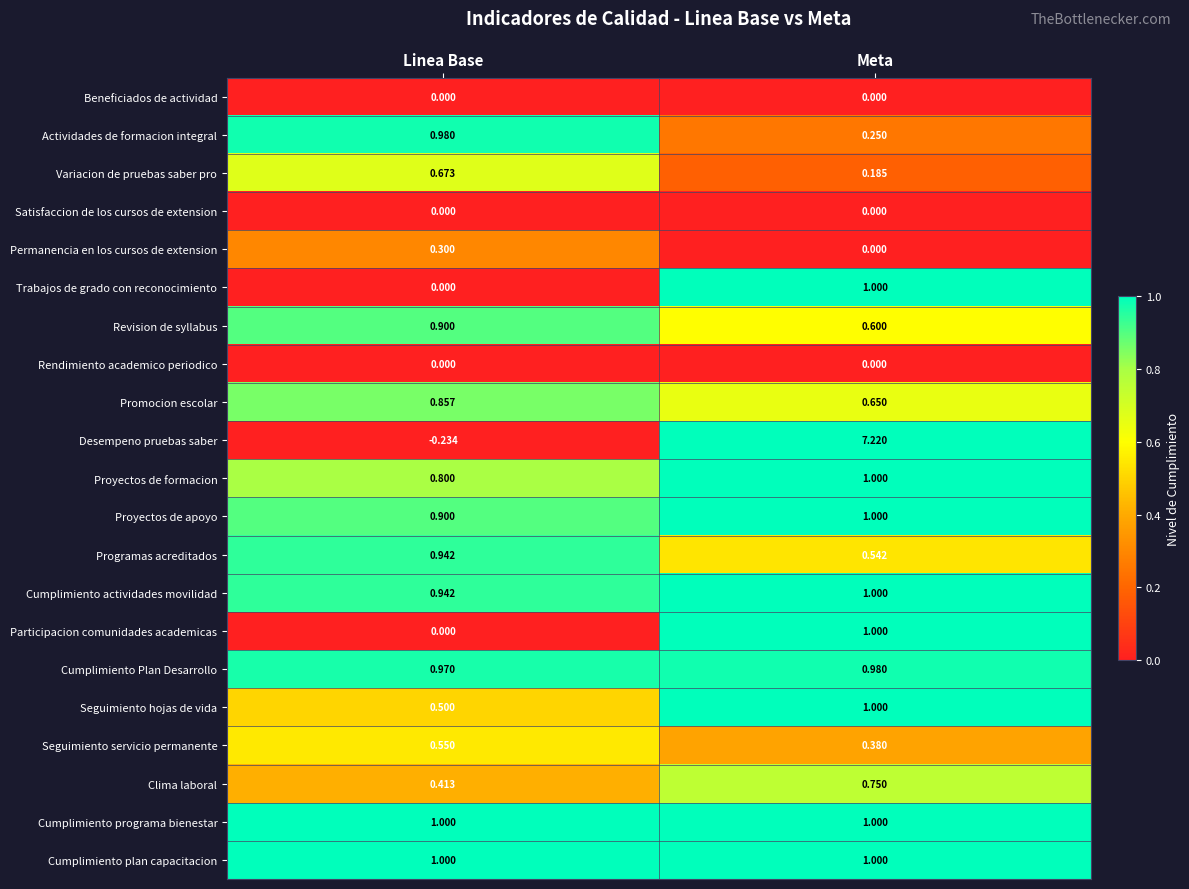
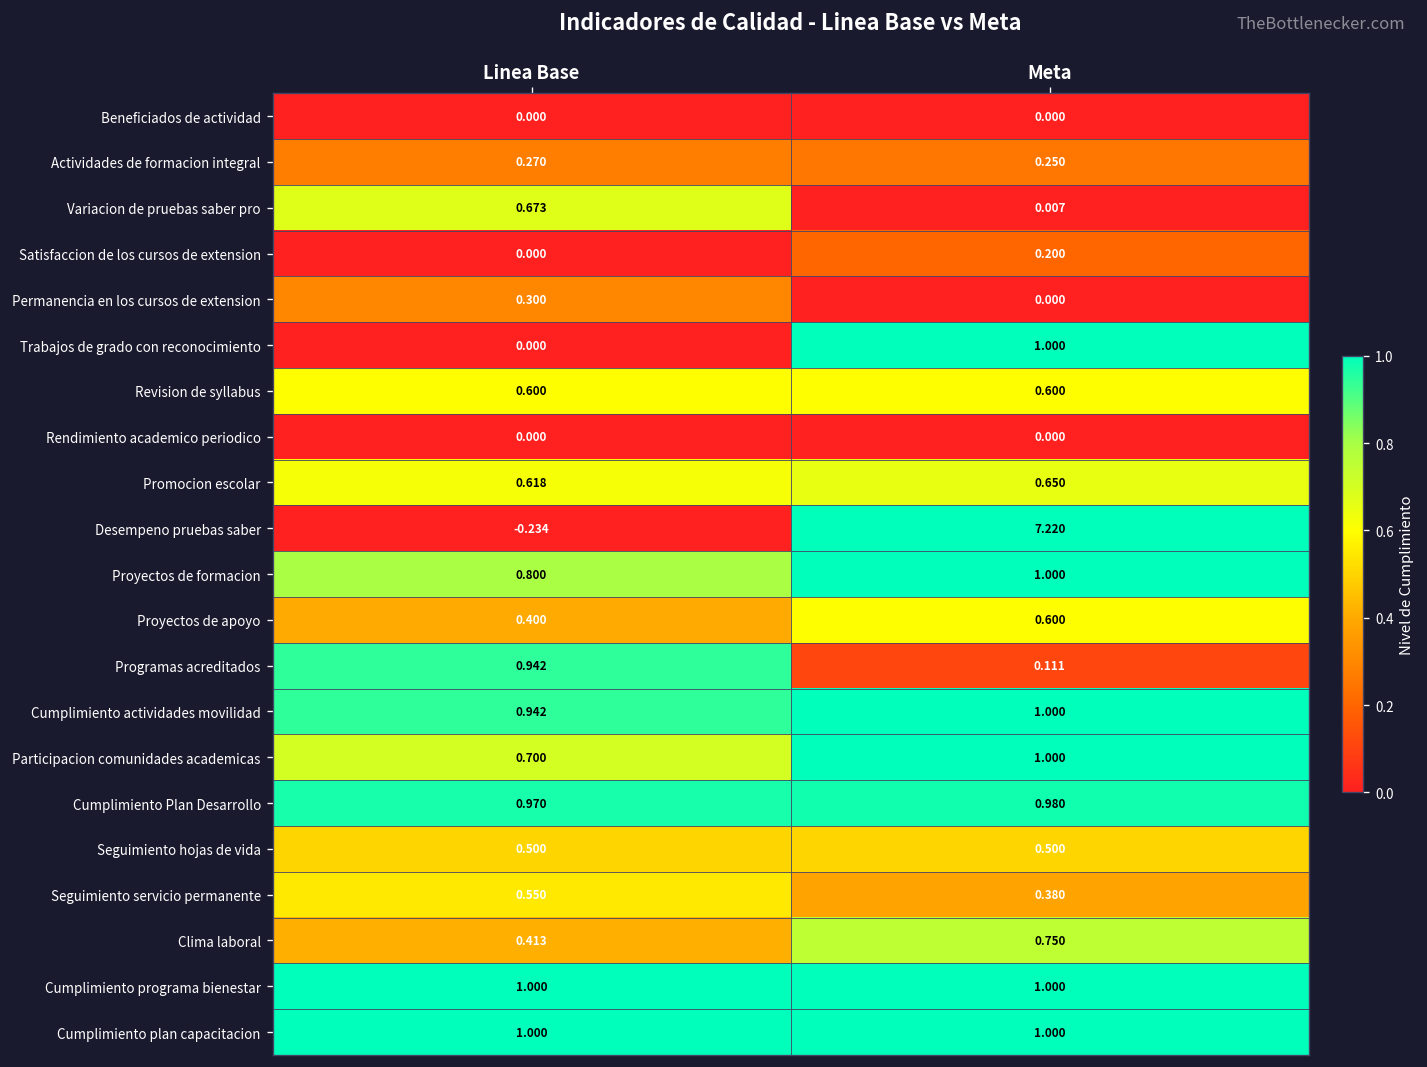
Actividades de formacion integral, Linea Base: 0.980 -> 0.270
Variacion de pruebas saber pro, Meta: 0.185 -> 0.007
Satisfaccion de los cursos de extension, Meta: 0.000 -> 0.200
Revision de syllabus, Linea Base: 0.900 -> 0.600
Promocion escolar, Linea Base: 0.857 -> 0.618
Proyectos de apoyo, Linea Base: 0.900 -> 0.400
Proyectos de apoyo, Meta: 1.000 -> 0.600
Programas acreditados, Meta: 0.542 -> 0.111
Participacion comunidades academicas, Linea Base: 0.000 -> 0.700
Seguimiento hojas de vida, Meta: 1.000 -> 0.500
